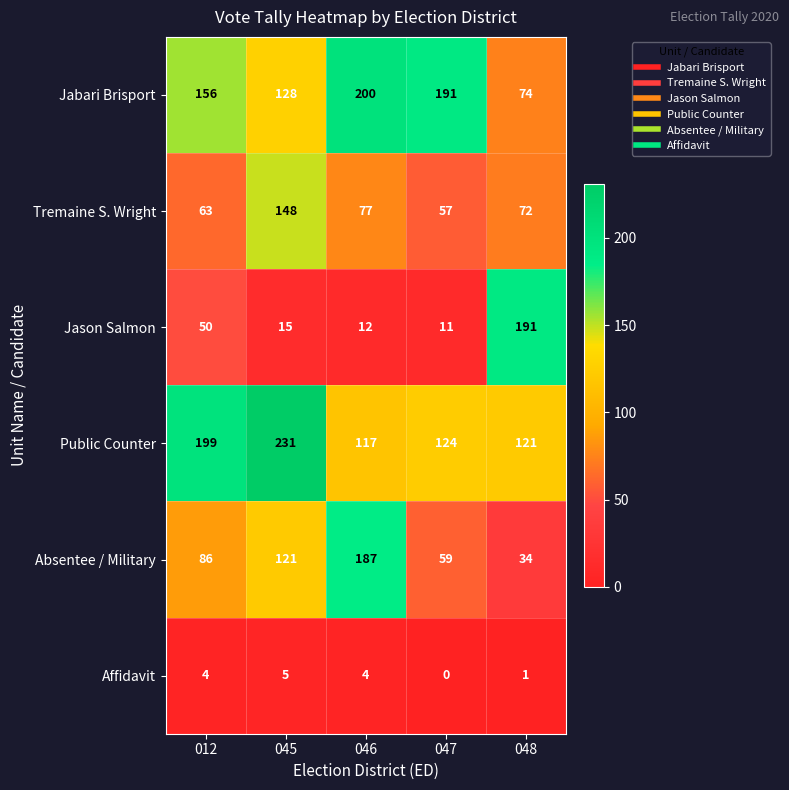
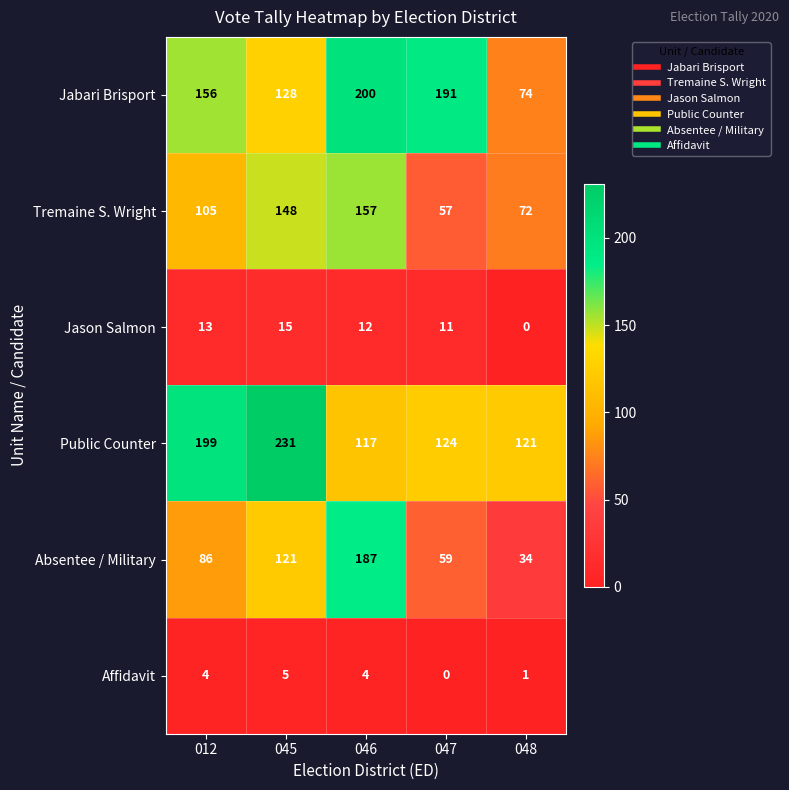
Tremaine S. Wright, 012: 63 -> 105
Tremaine S. Wright, 046: 77 -> 157
Jason Salmon, 012: 50 -> 13
Jason Salmon, 048: 191 -> 0
